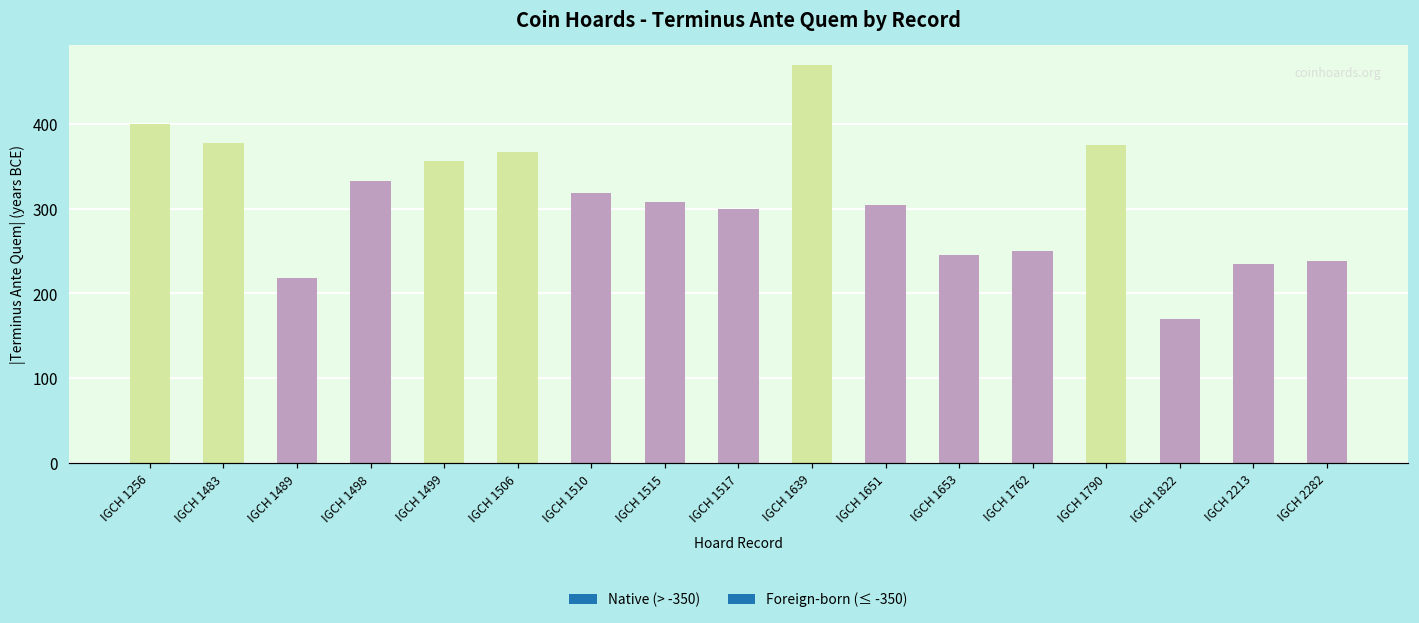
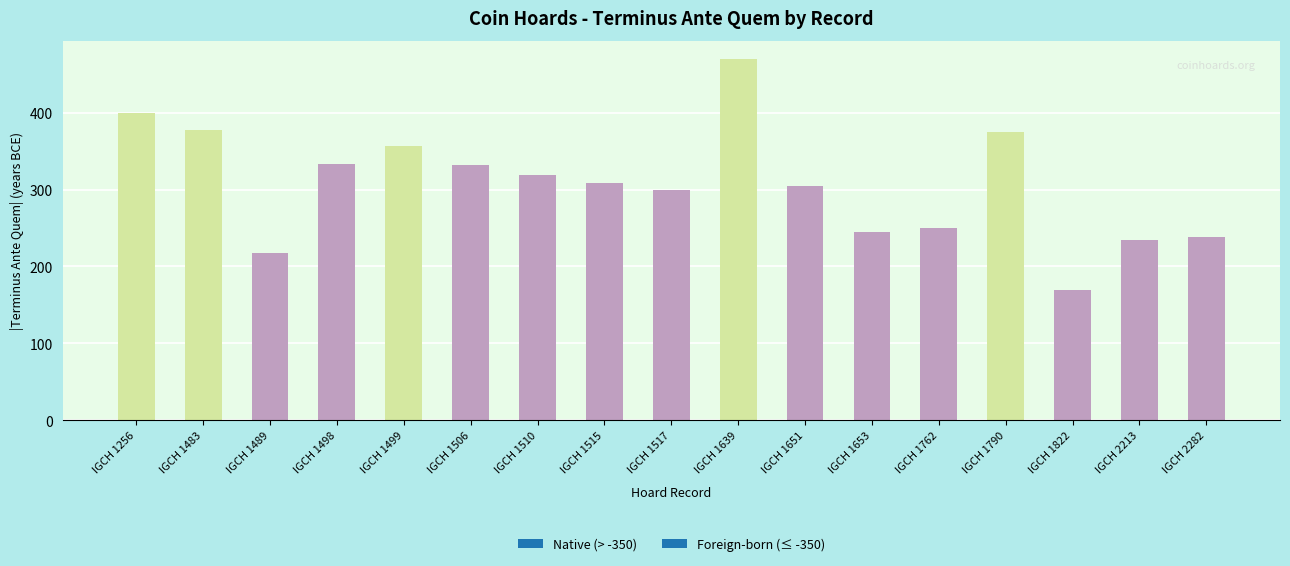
IGCH 1506: 370 -> 330
